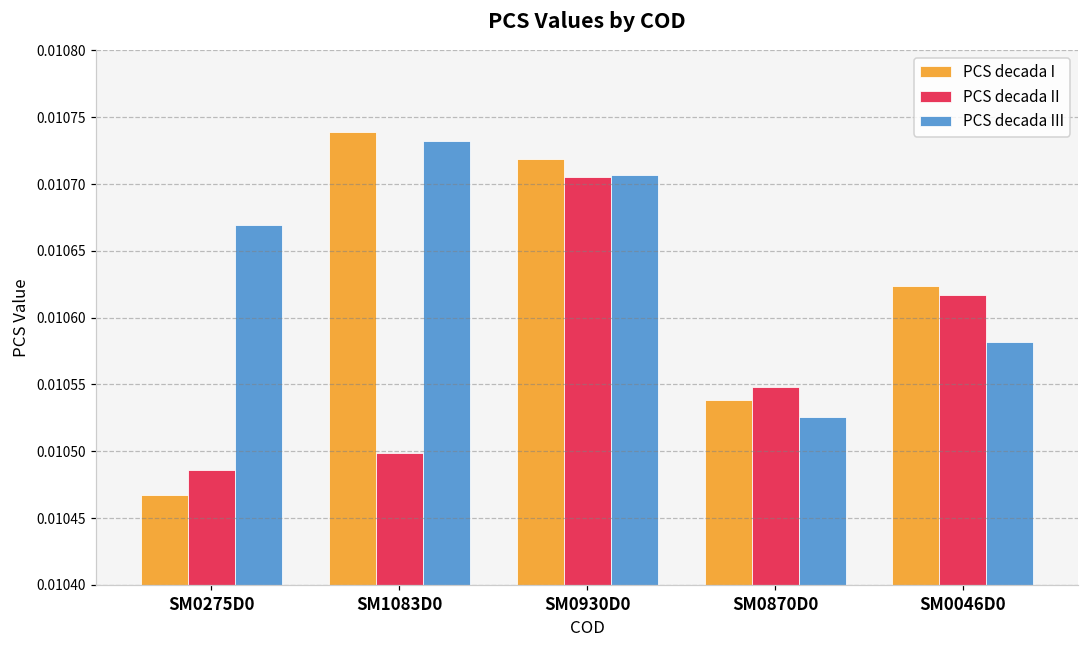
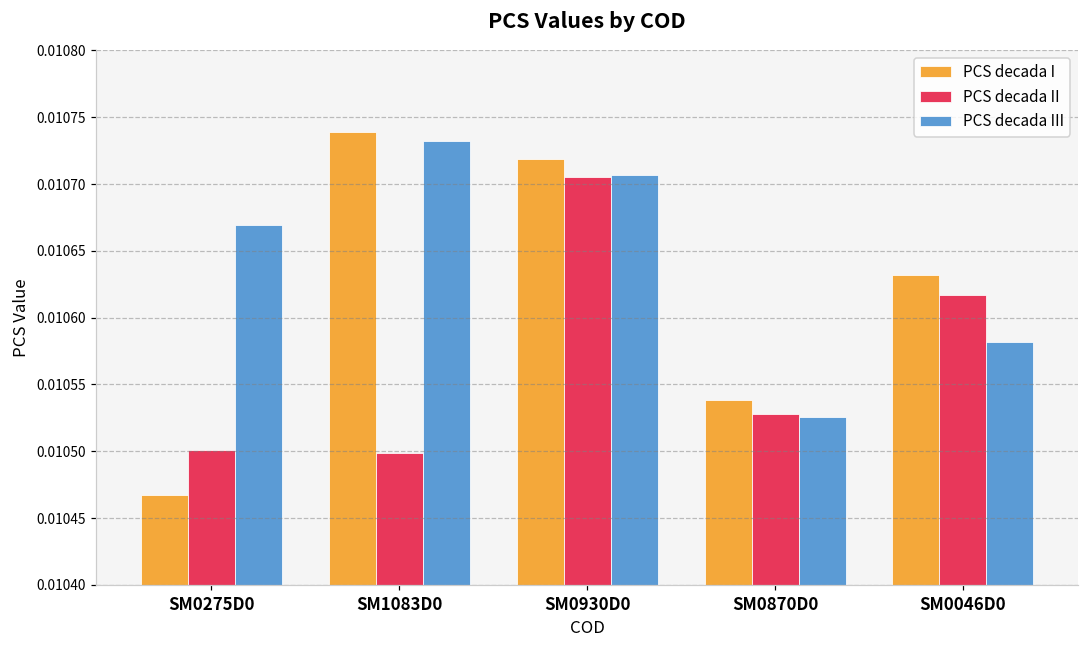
PCS decada II, SM0275D0: 0.010486 -> 0.010501
PCS decada II, SM0870D0: 0.010548 -> 0.010528
PCS decada I, SM0046D0: 0.010624 -> 0.010632
